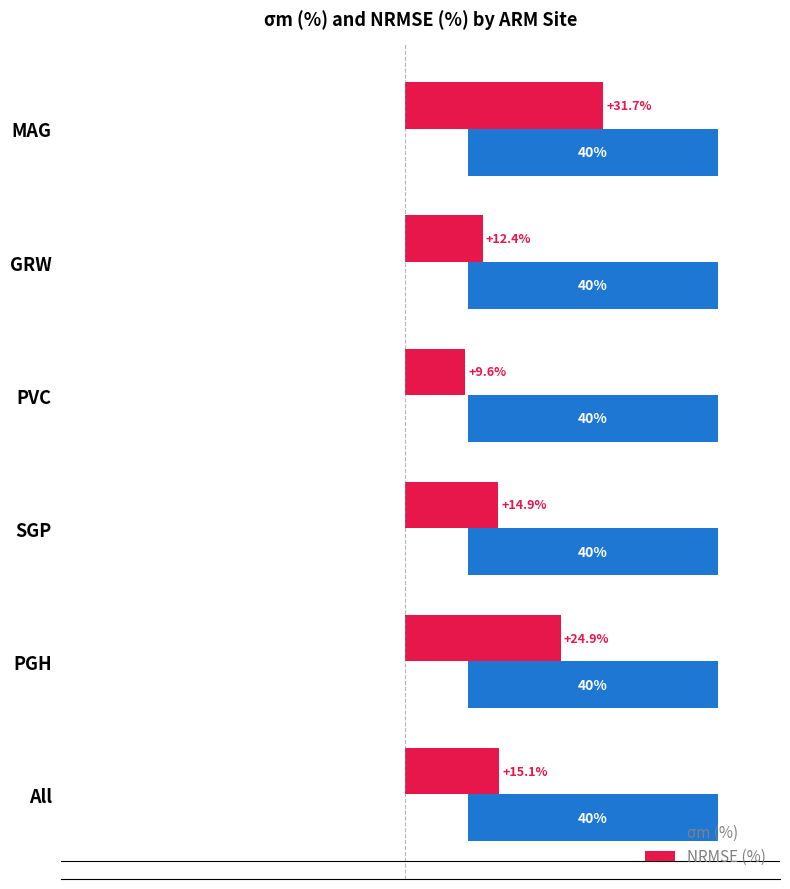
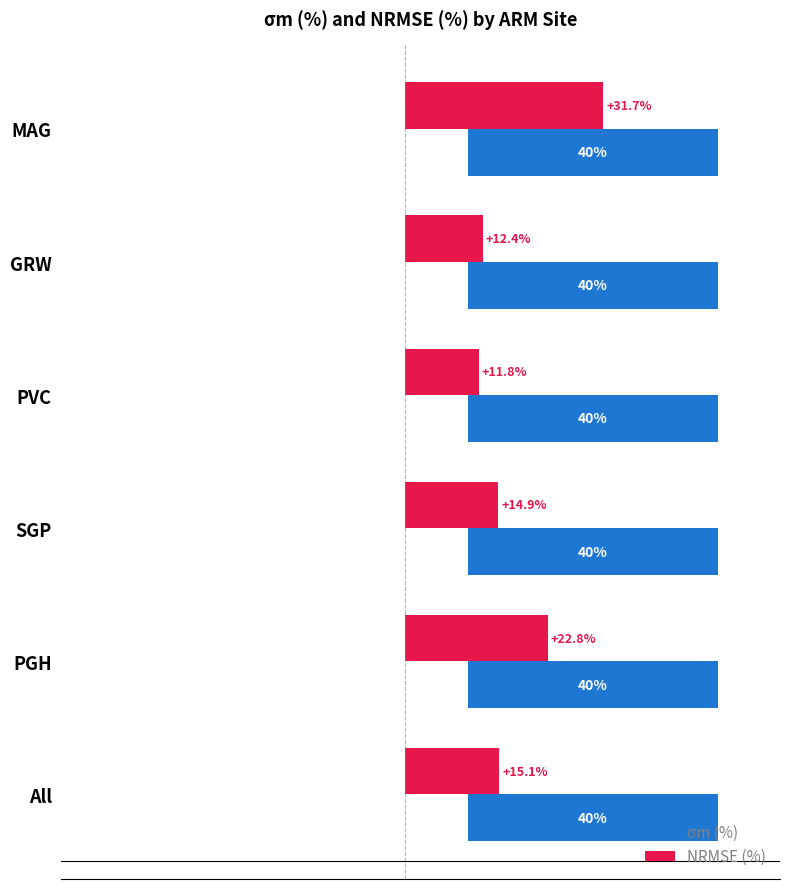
NRMSE (%), PVC: +9.6% -> +11.8%
NRMSE (%), PGH: +24.9% -> +22.8%
